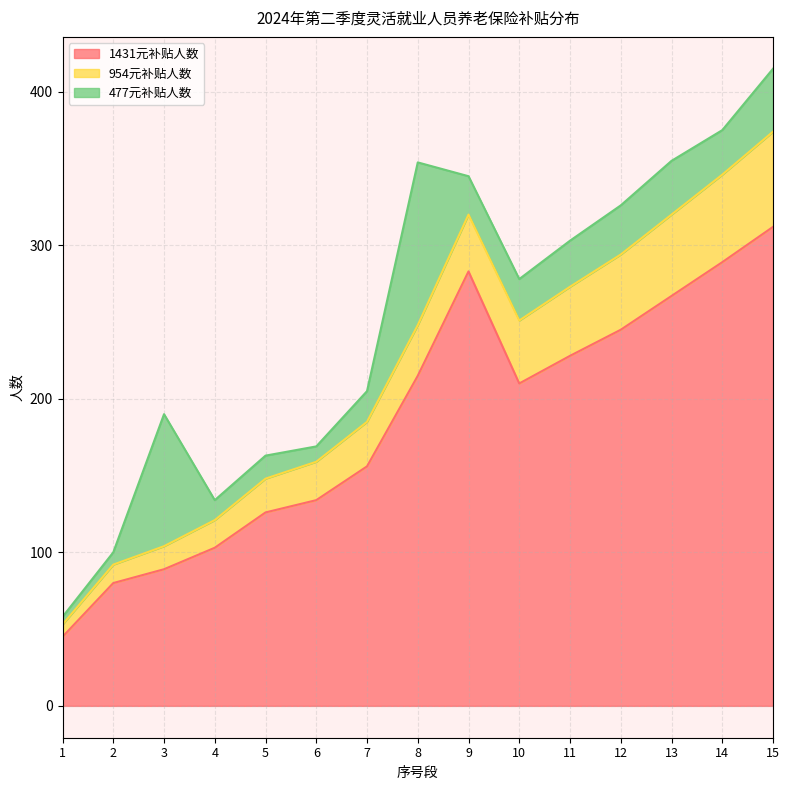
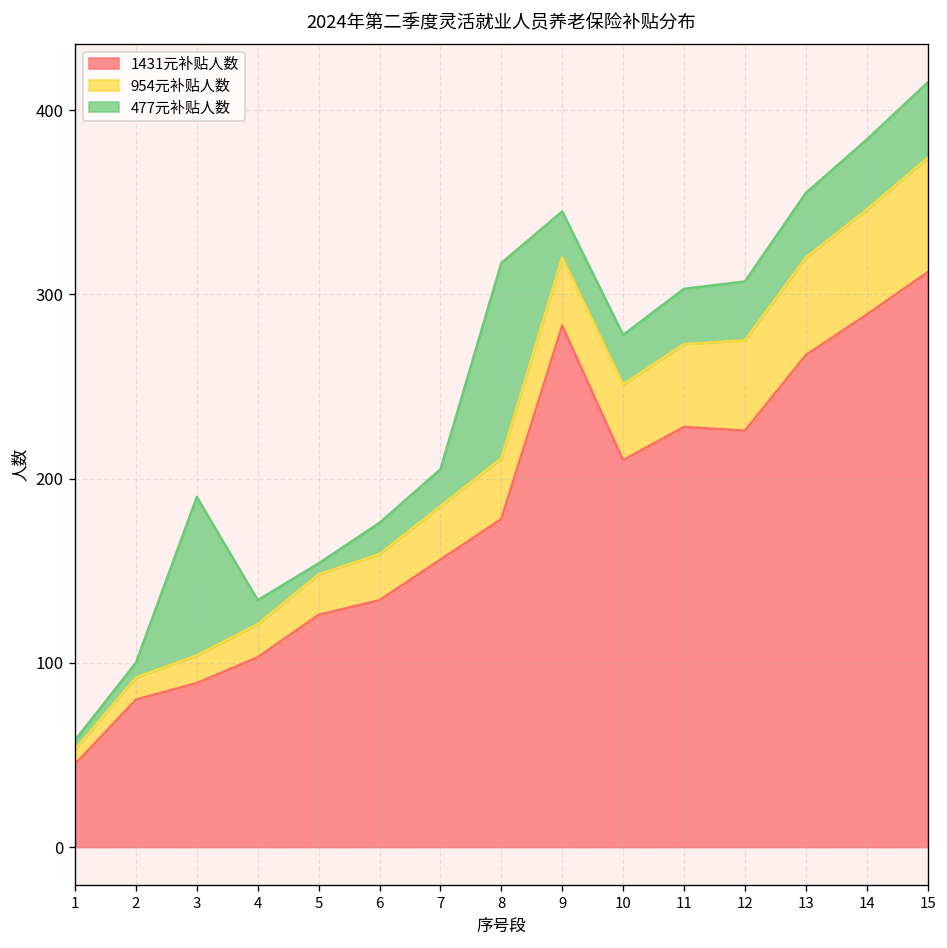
477元补贴人数, 5: 15 -> 6
477元补贴人数, 6: 10 -> 17
1431元补贴人数, 8: 215 -> 178
1431元补贴人数, 12: 245 -> 226
477元补贴人数, 14: 29 -> 38
